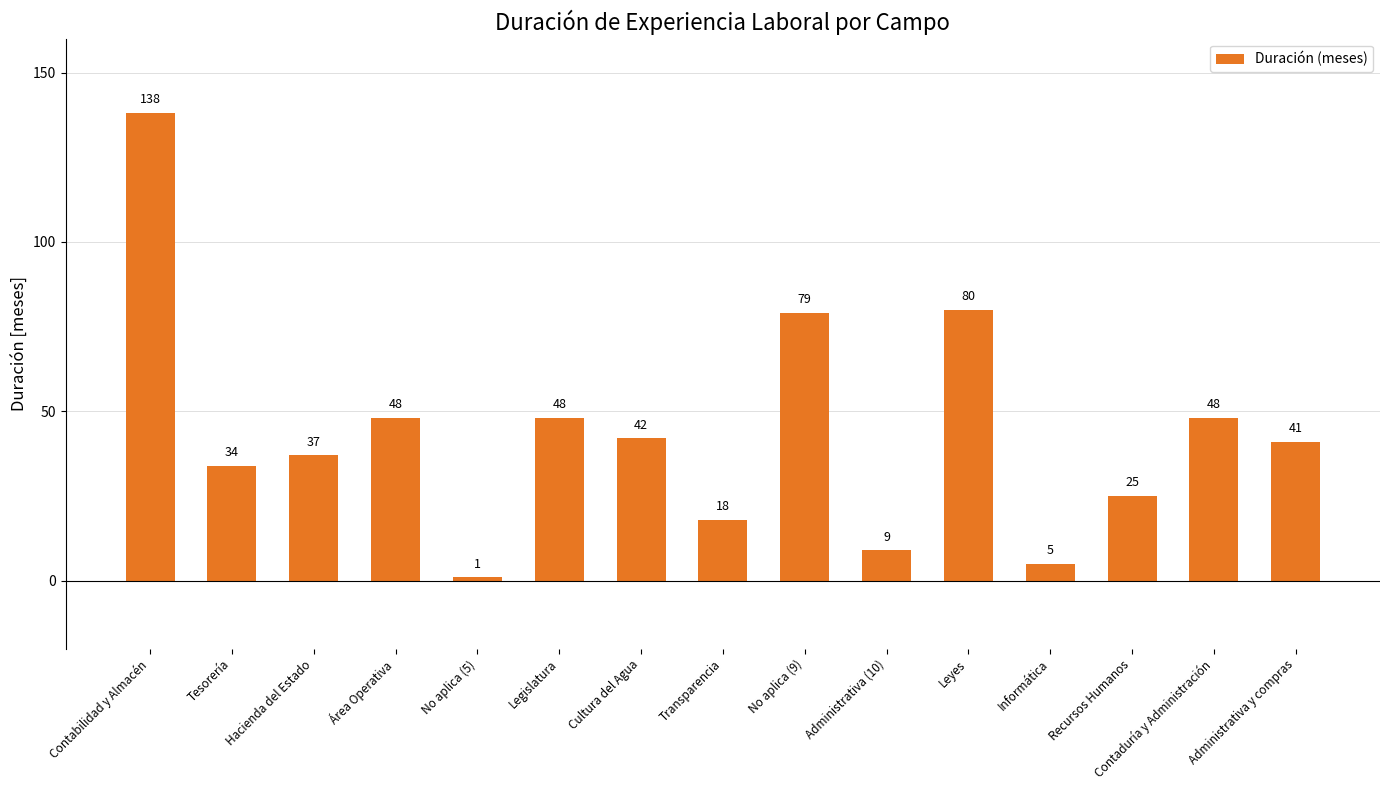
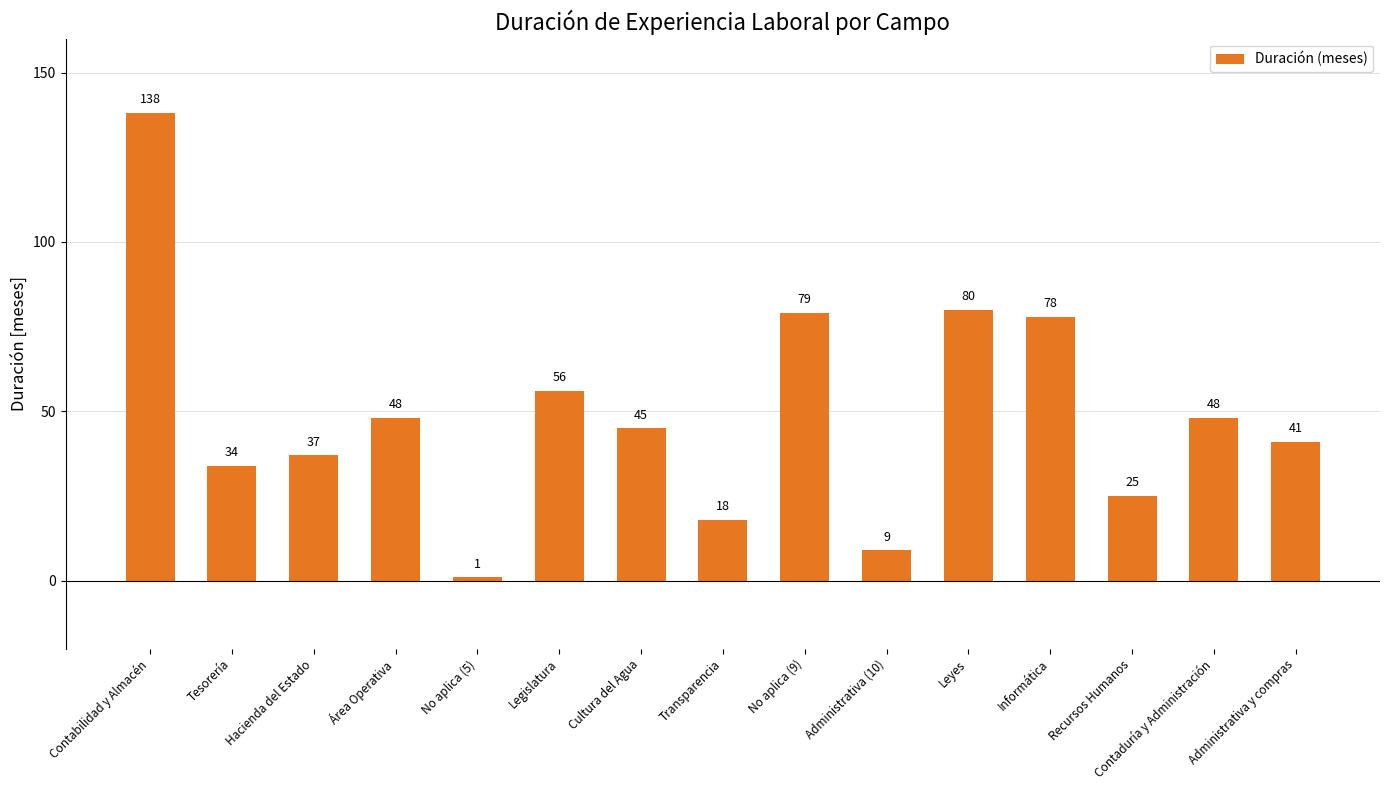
Legislatura: 48 -> 56
Cultura del Agua: 42 -> 45
Informática: 5 -> 78
